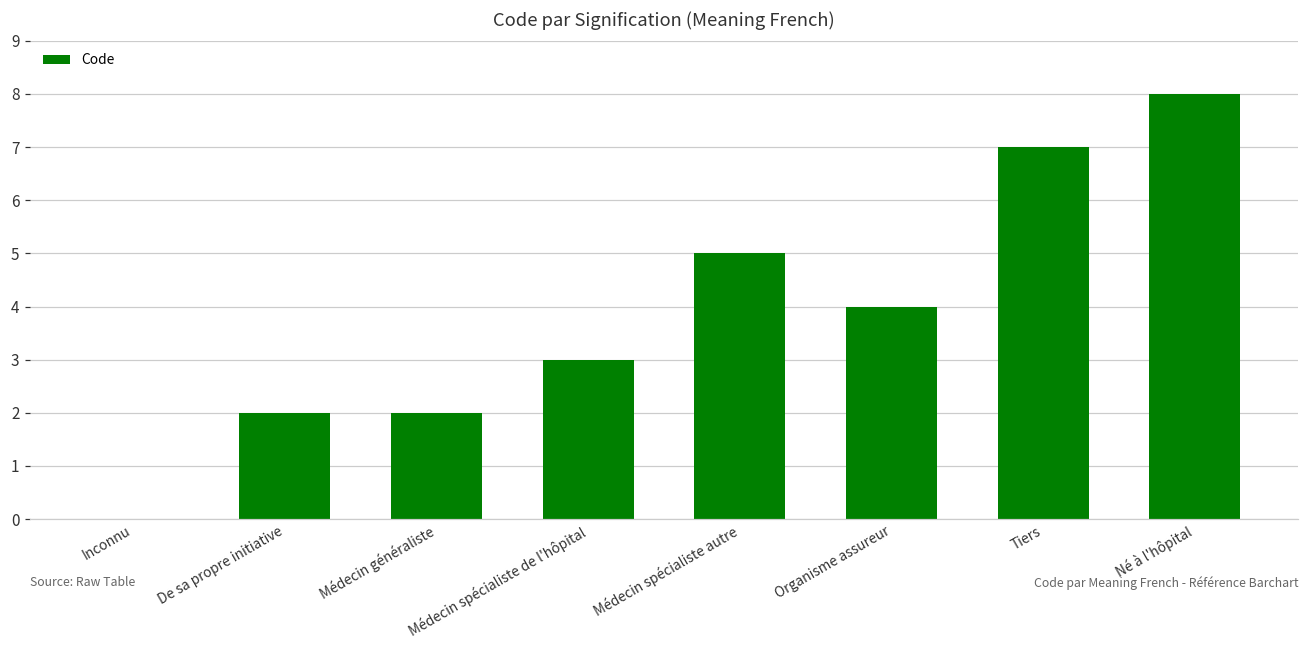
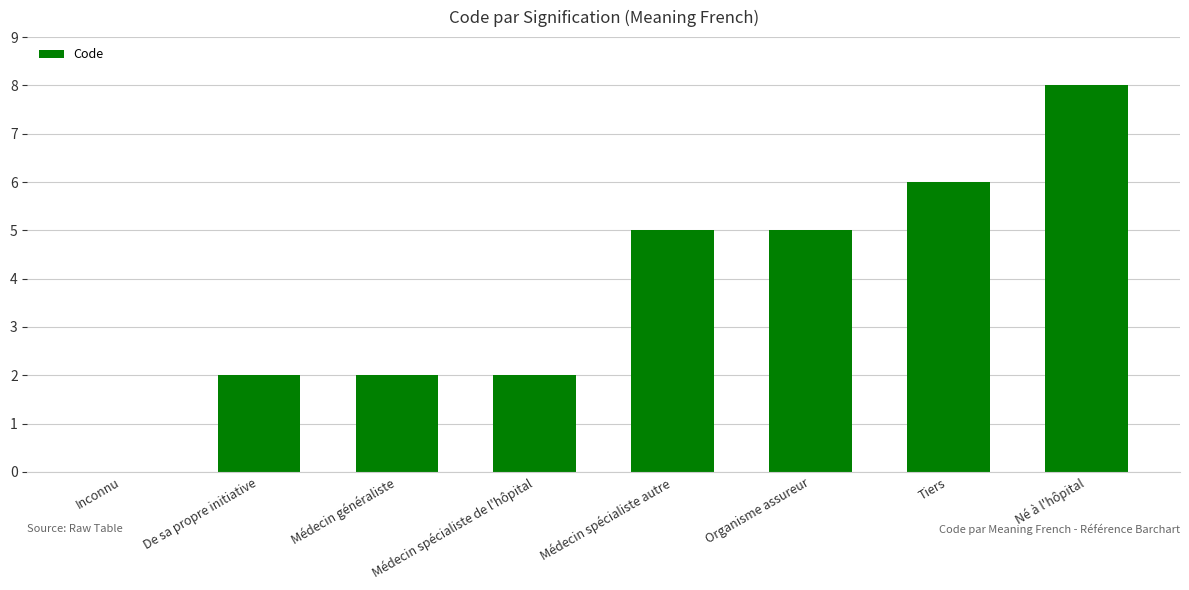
Médecin spécialiste de l'hôpital: 3 -> 2
Organisme assureur: 4 -> 5
Tiers: 7 -> 6
